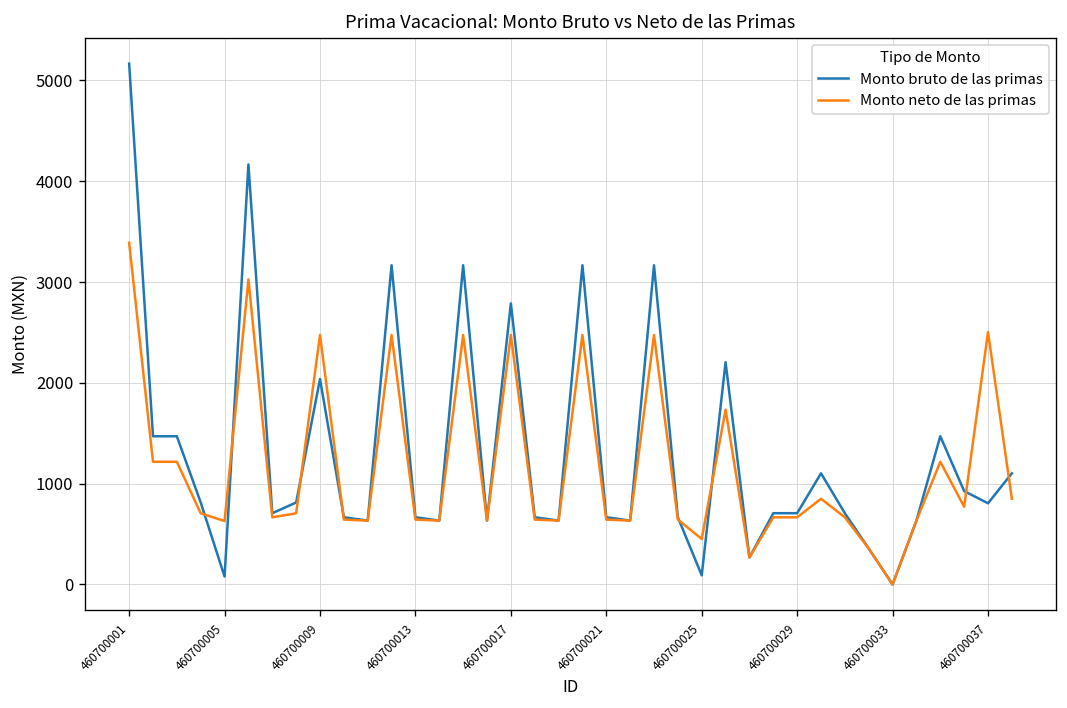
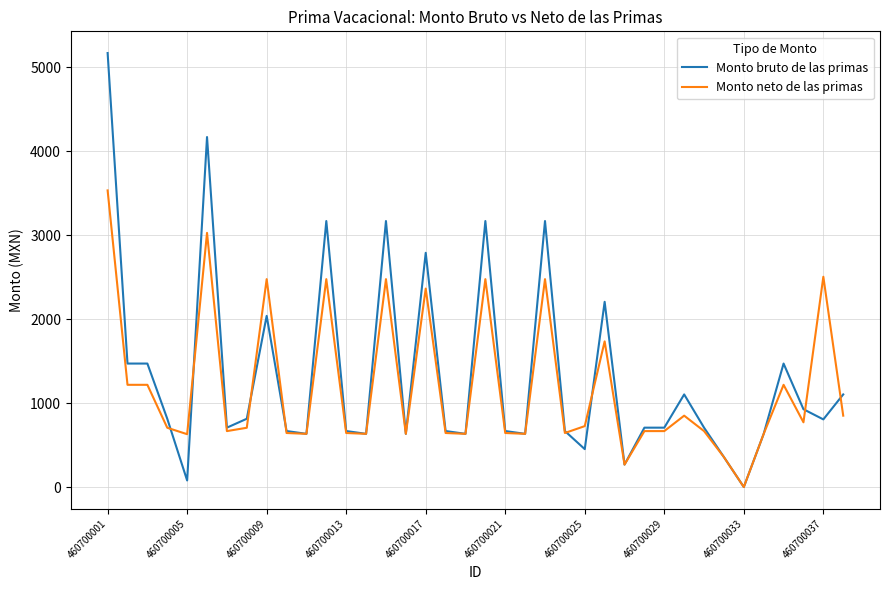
Monto neto de las primas, 460700001: 3400 -> 3500
Monto neto de las primas, 460700017: 2500 -> 2400
Monto bruto de las primas, 460700025: 100 -> 500
Monto neto de las primas, 460700025: 500 -> 700
